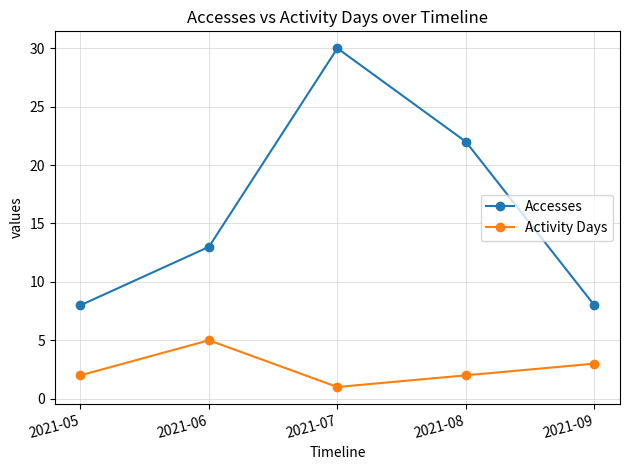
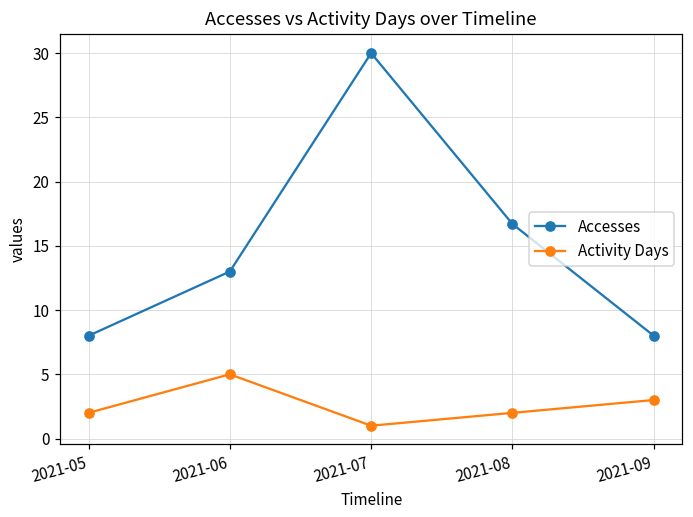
Accesses, 2021-08: 22.0 -> 16.7
